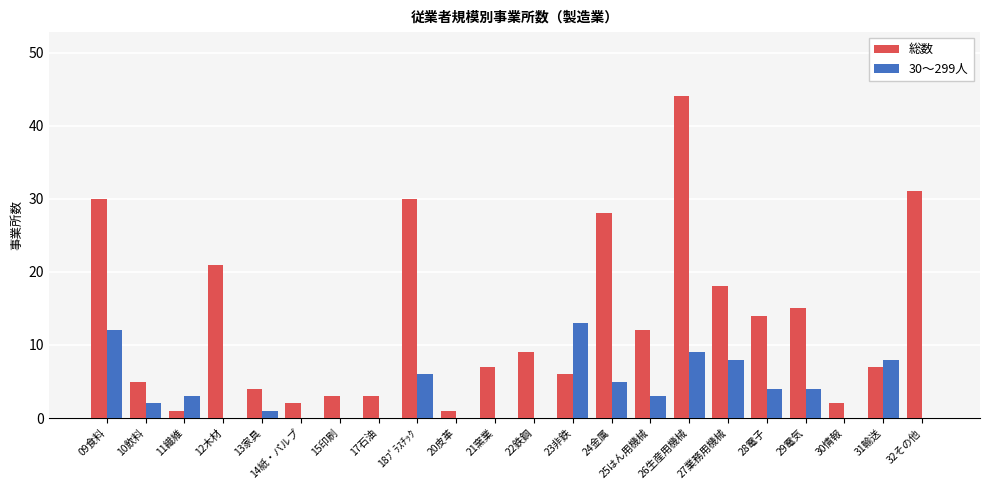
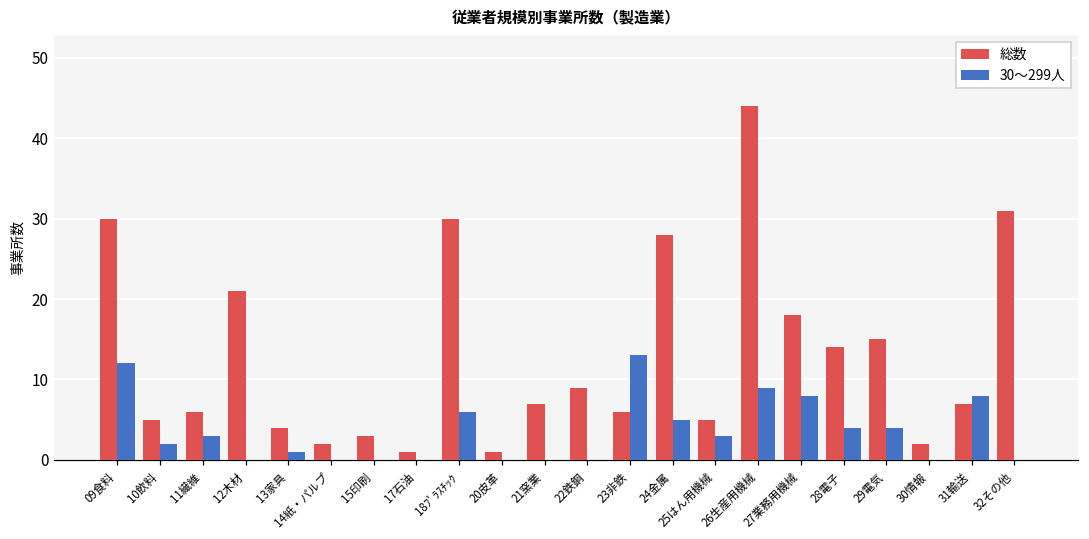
総数, 11繊維: 1 -> 6
総数, 17石油: 3 -> 1
総数, 25はん用機械: 12 -> 5
